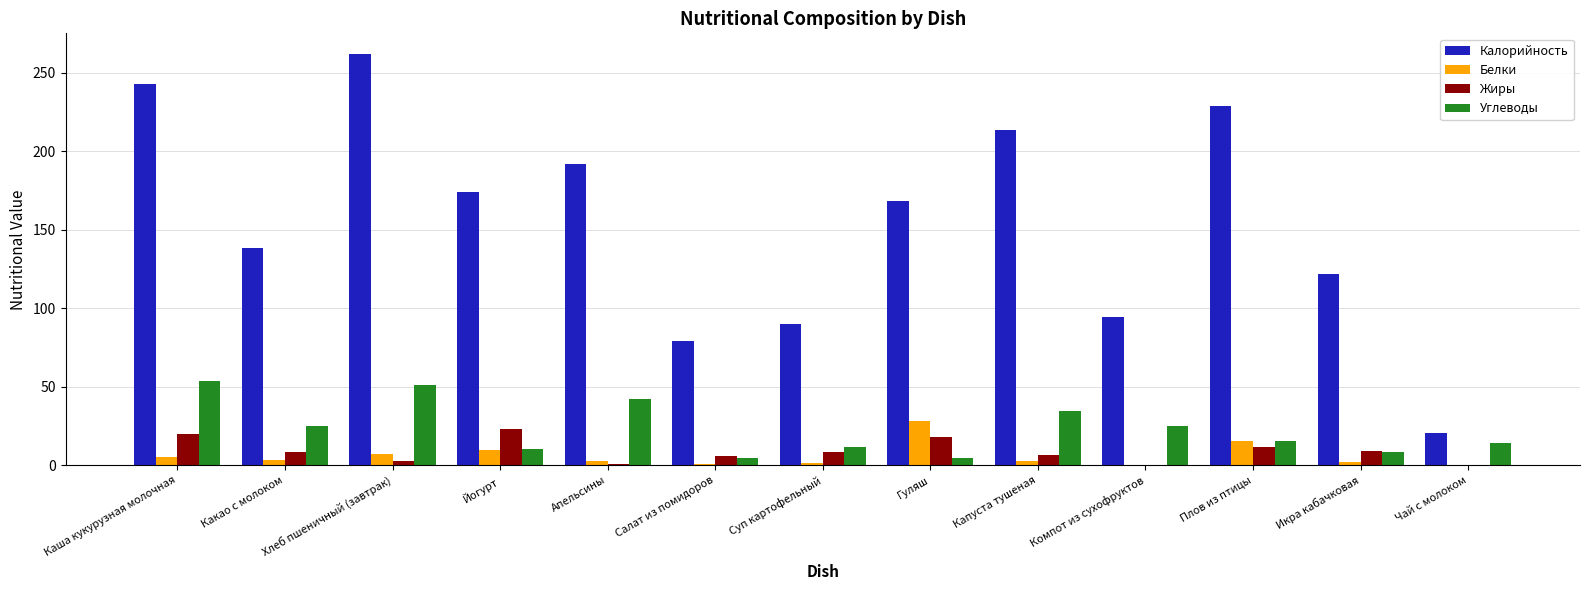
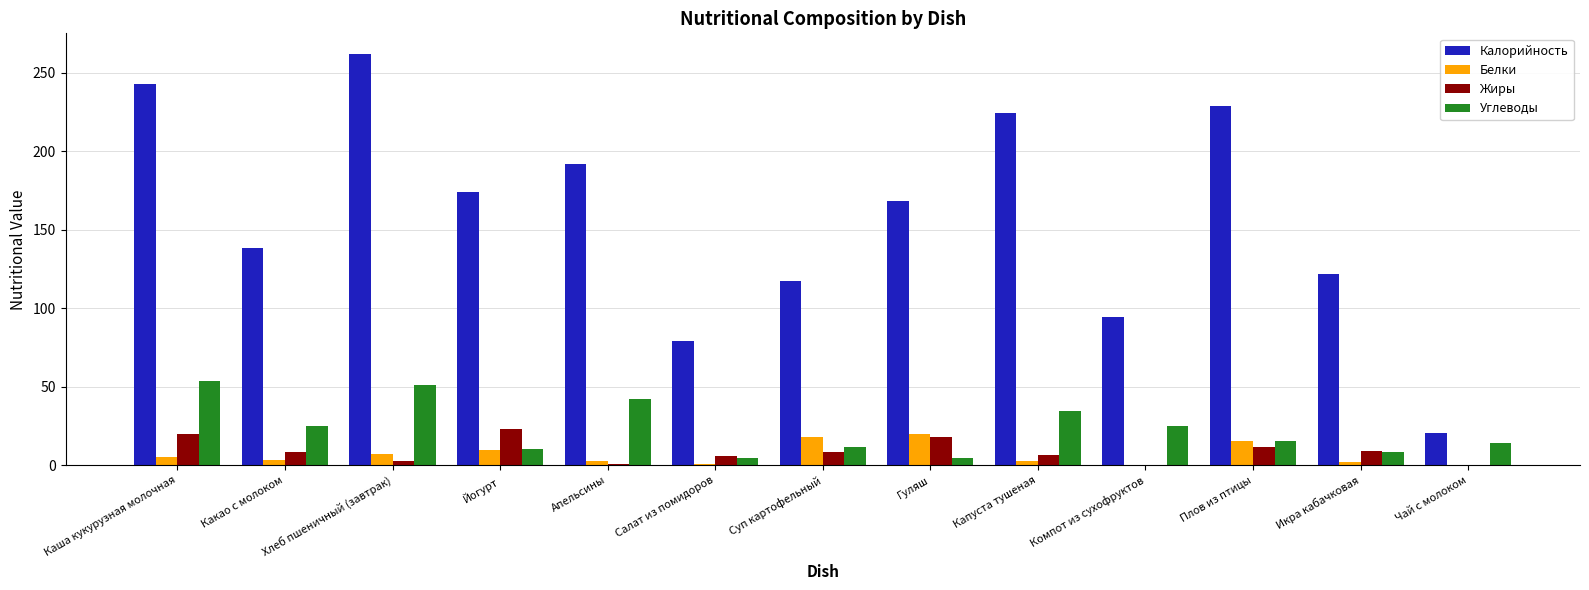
Калорийность, Суп картофельный: 90 -> 117
Белки, Суп картофельный: 1 -> 18
Белки, Гуляш: 28 -> 20
Калорийность, Капуста тушеная: 214 -> 224
